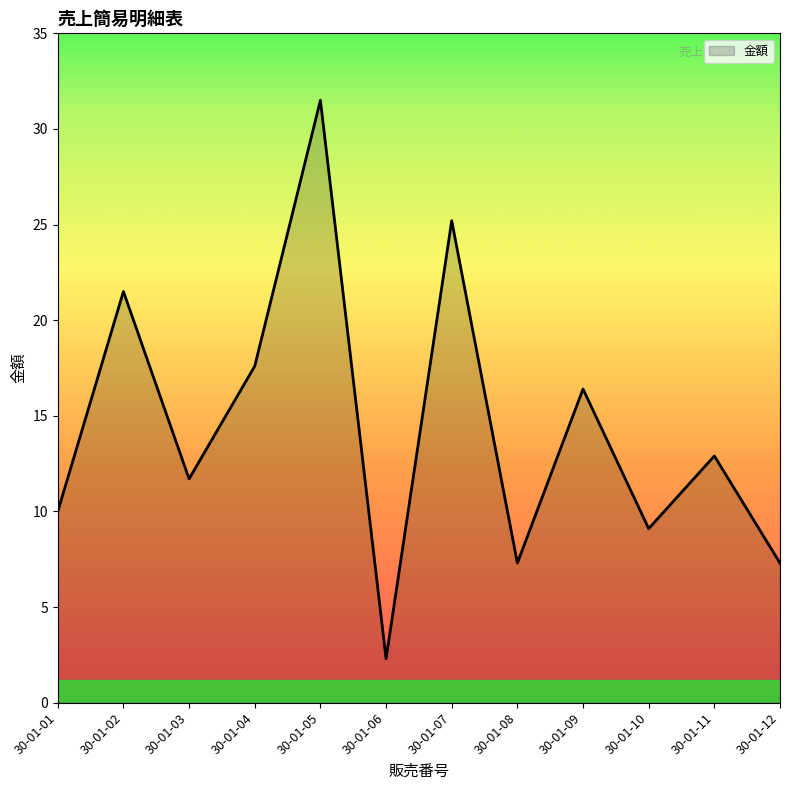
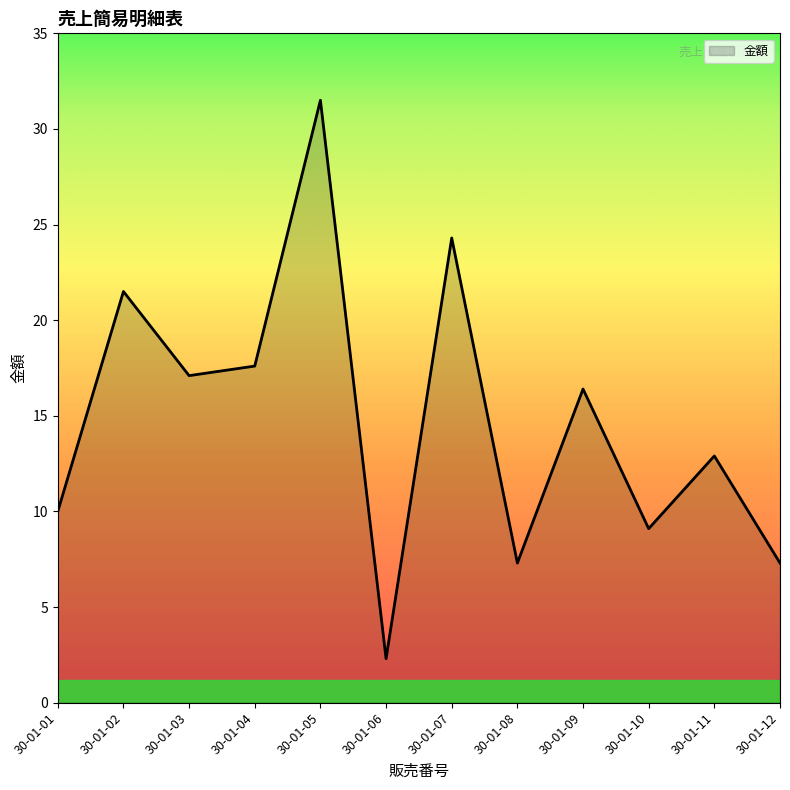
30-01-03: 11.7 -> 17.1
30-01-07: 25.2 -> 24.3
